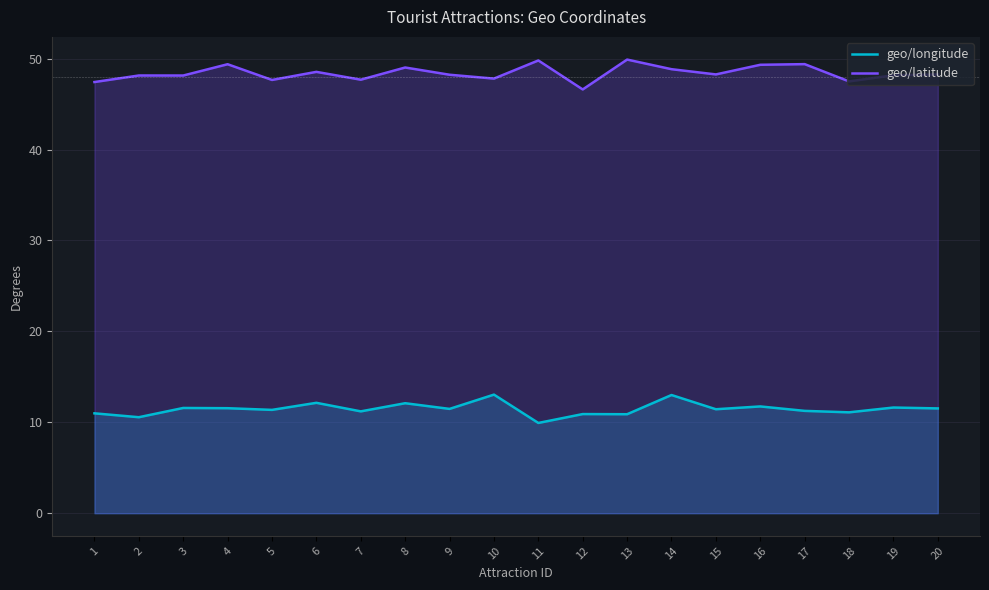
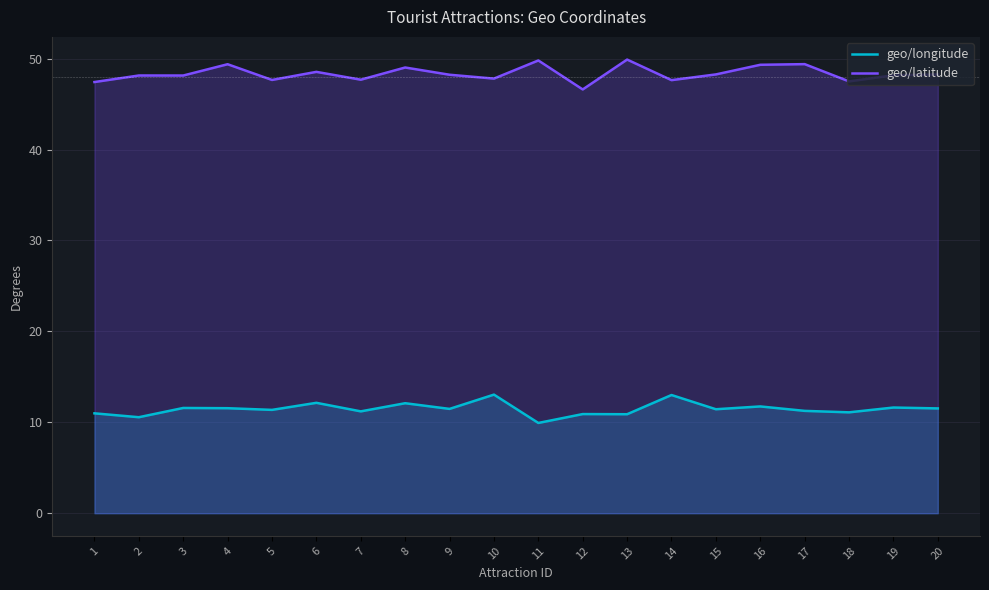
geo/latitude, 14: 49 -> 48
